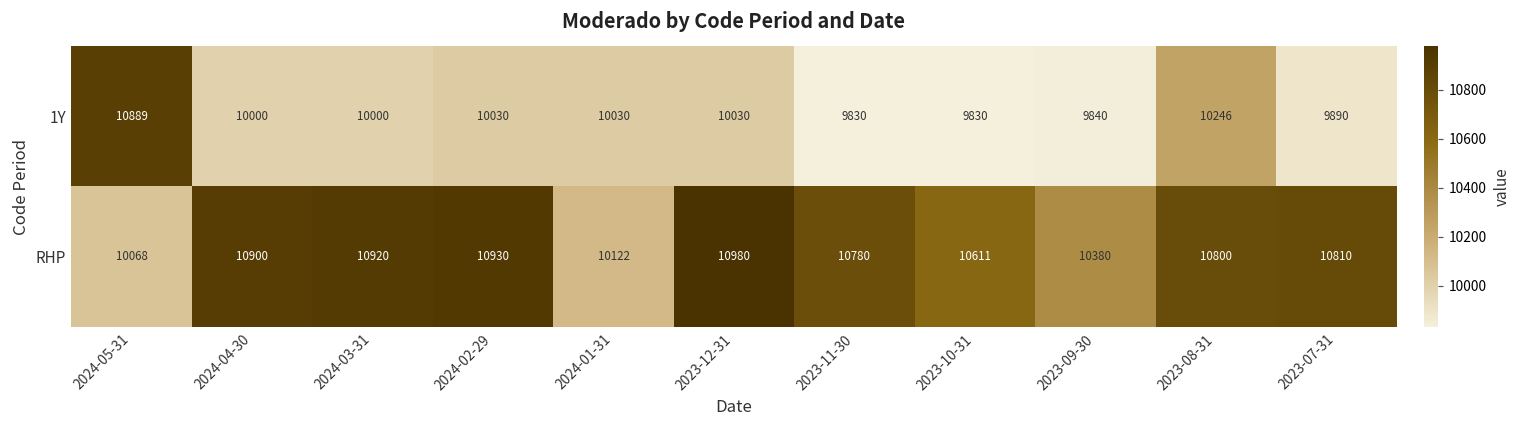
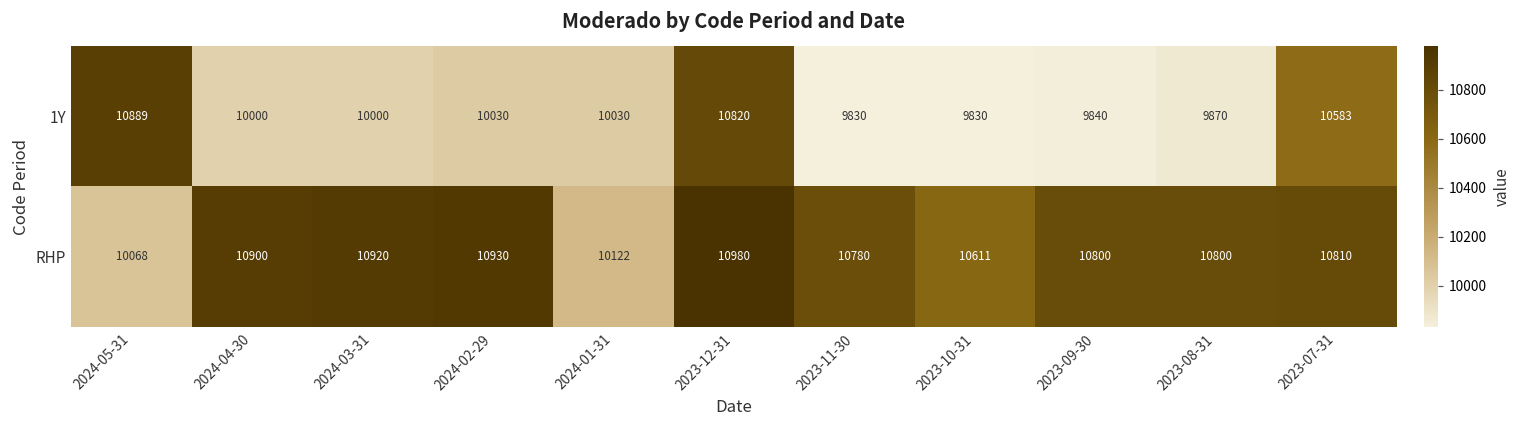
1Y, 2023-12-31: 10030 -> 10820
1Y, 2023-08-31: 10246 -> 9870
1Y, 2023-07-31: 9890 -> 10583
RHP, 2023-09-30: 10380 -> 10800
